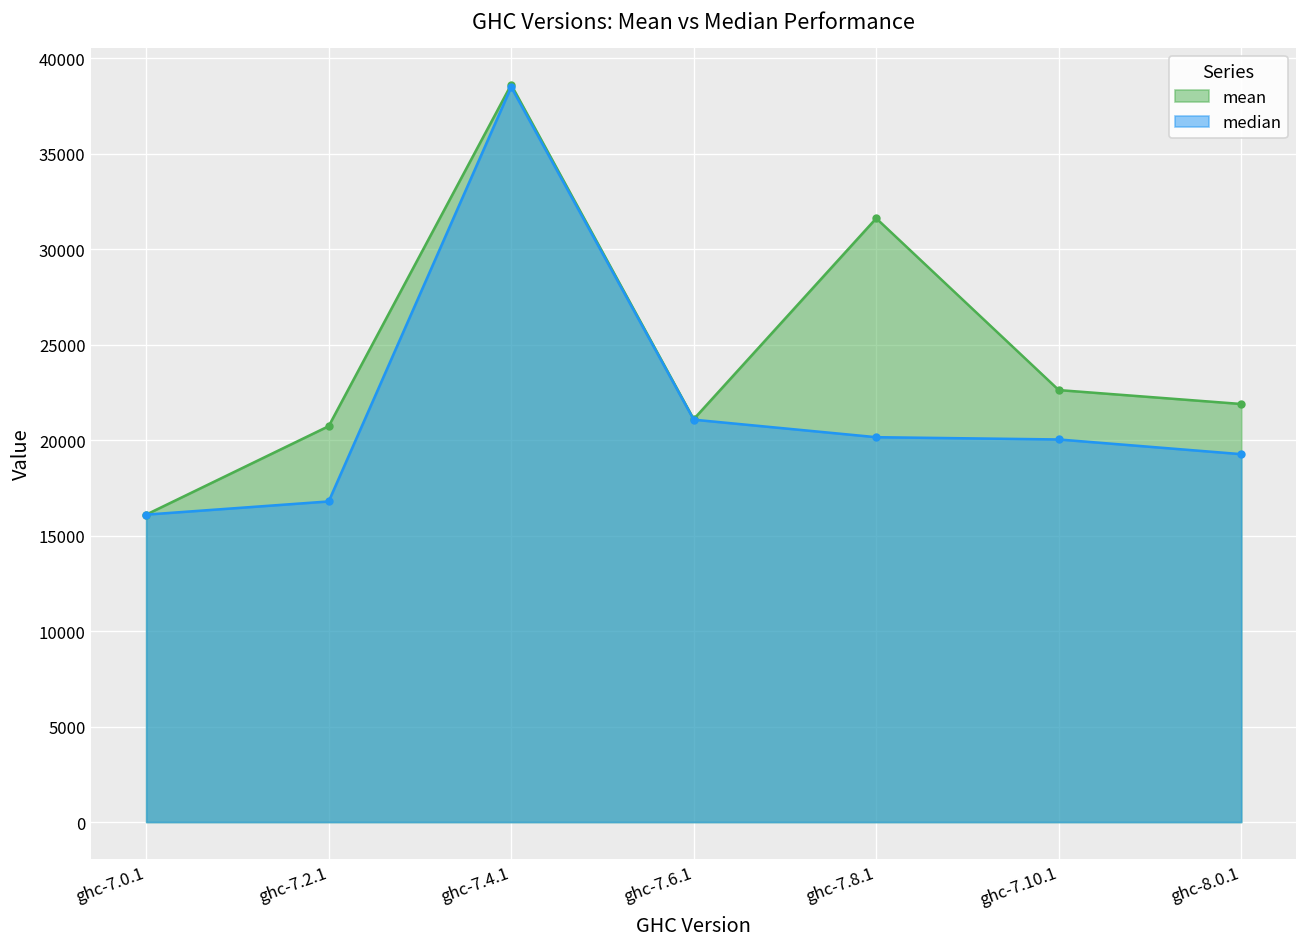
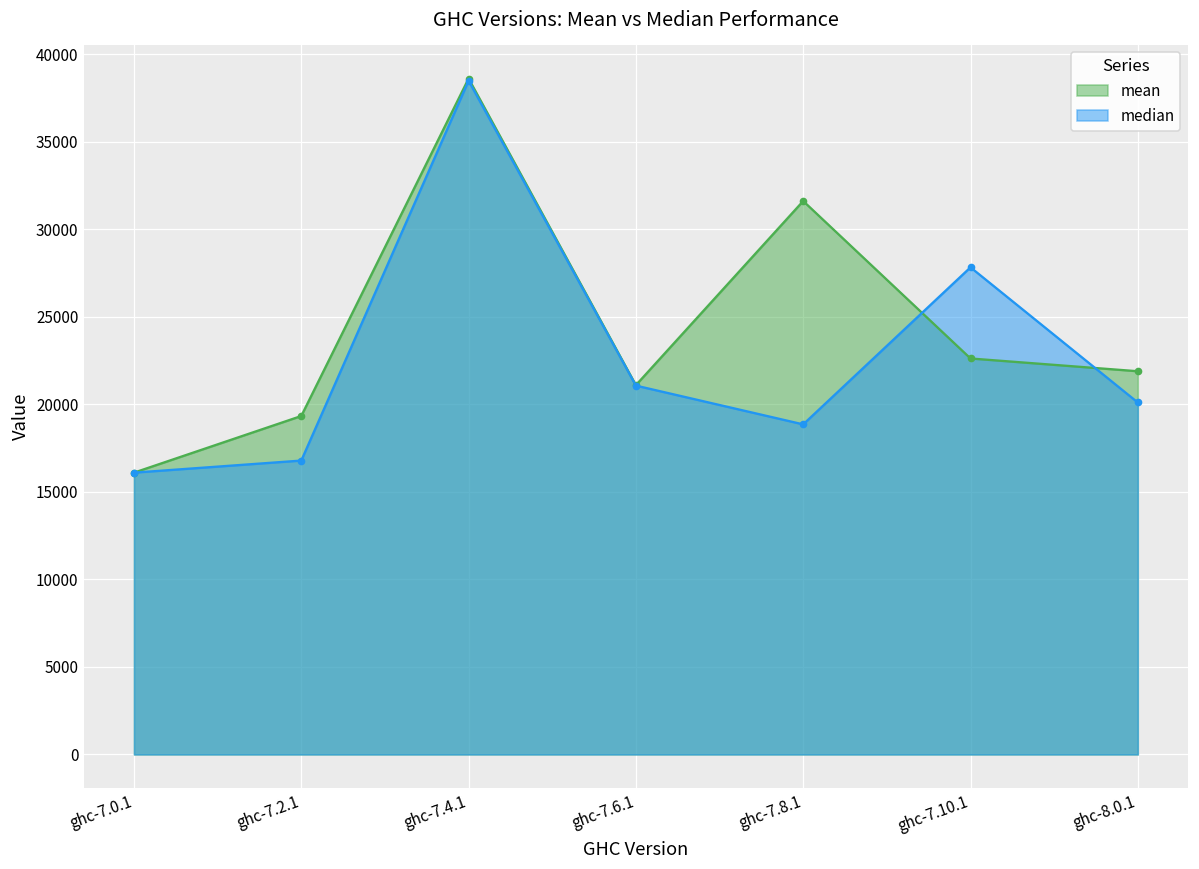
mean, ghc-7.2.1: 20700 -> 19300
median, ghc-7.8.1: 20200 -> 18900
median, ghc-7.10.1: 20000 -> 27800
median, ghc-8.0.1: 19300 -> 20100
